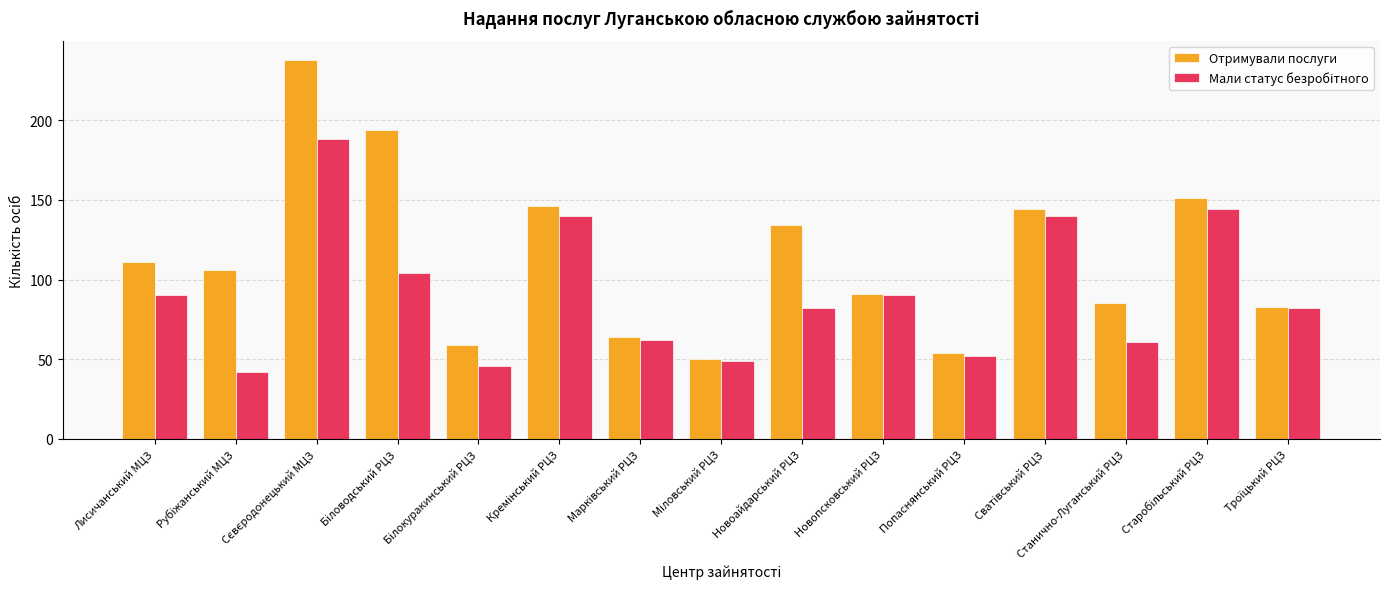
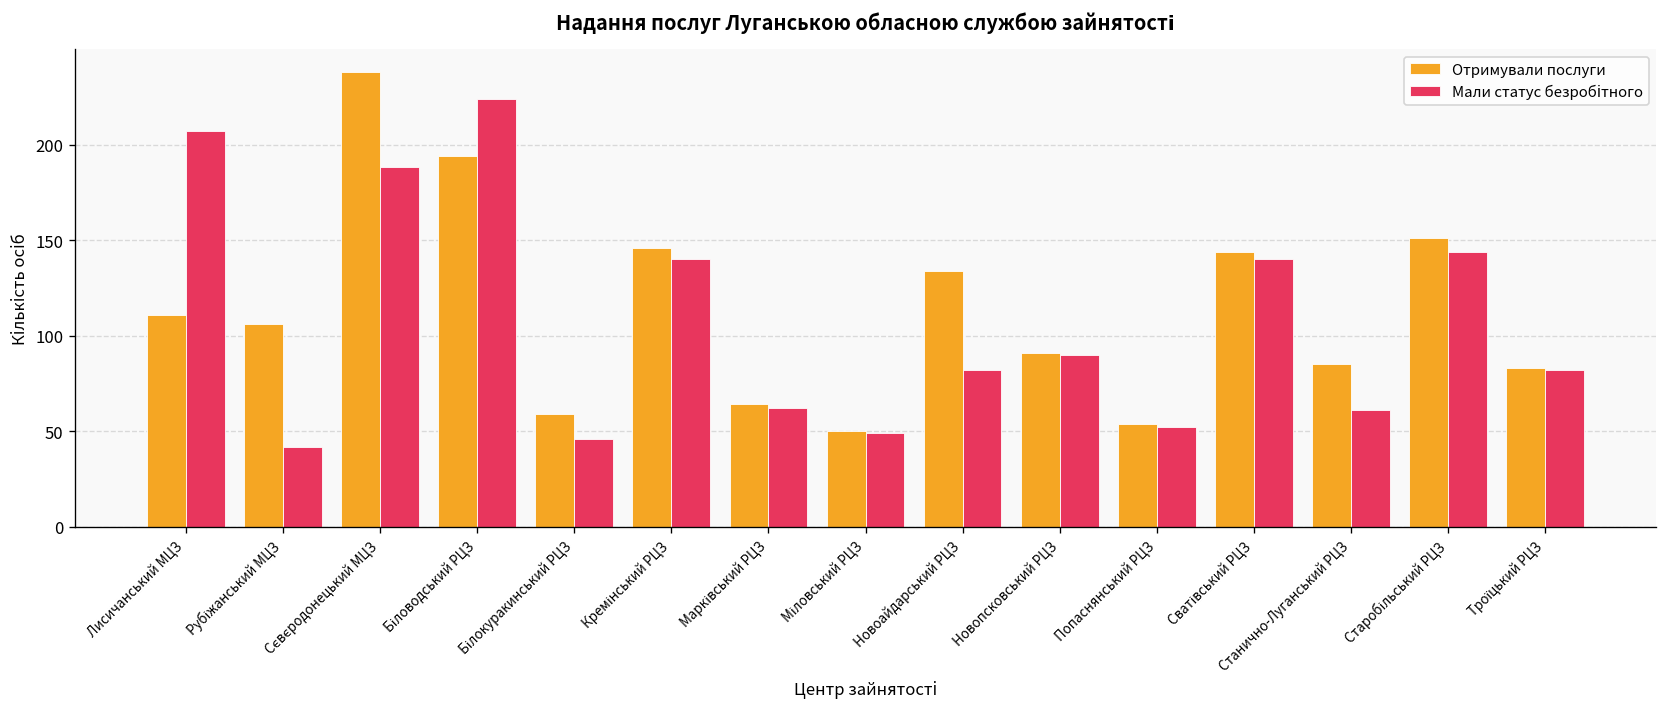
Мали статус безробітного, Лисичанський МЦЗ: 90 -> 207
Мали статус безробітного, Біловодський РЦЗ: 104 -> 224
